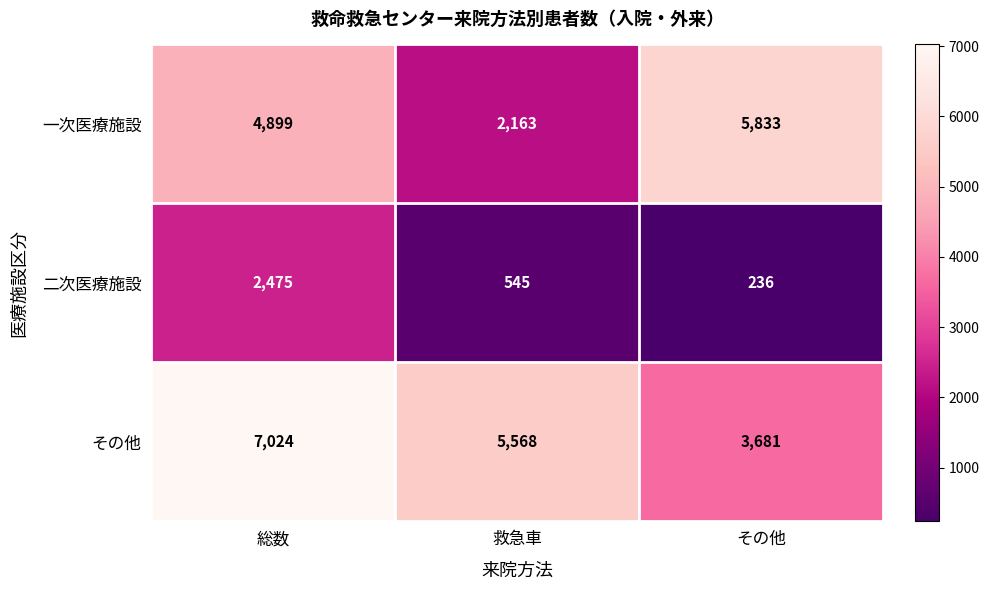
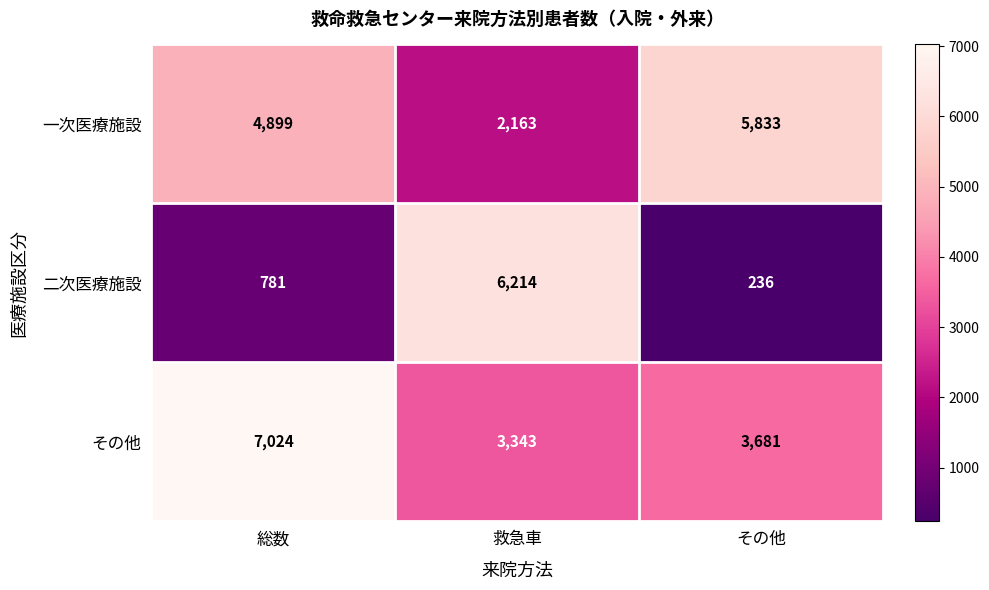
二次医療施設, 総数: 2,475 -> 781
二次医療施設, 救急車: 545 -> 6,214
その他, 救急車: 5,568 -> 3,343
